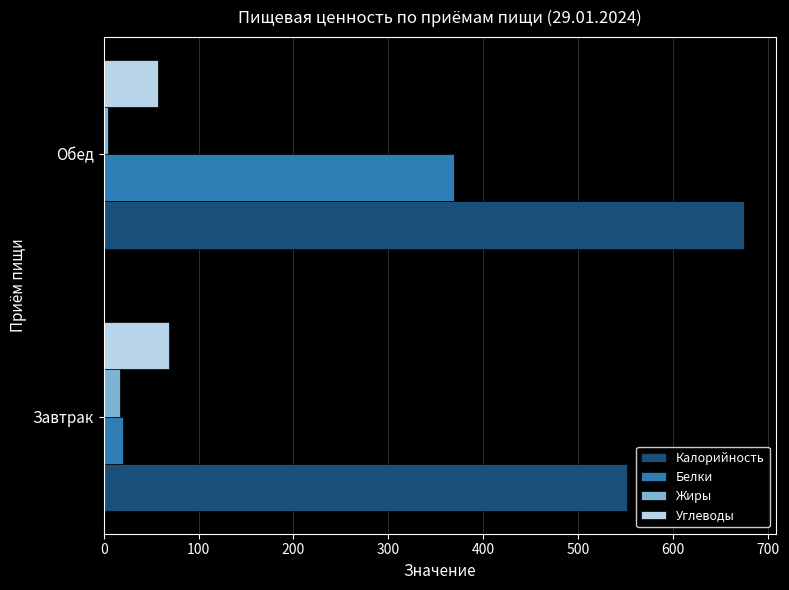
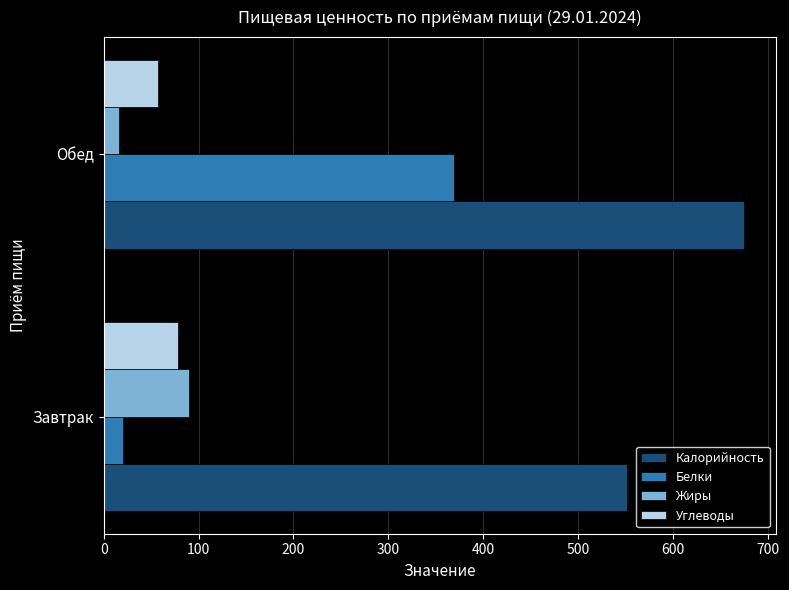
Жиры, Обед: 0 -> 20
Углеводы, Завтрак: 70 -> 80
Жиры, Завтрак: 20 -> 90
